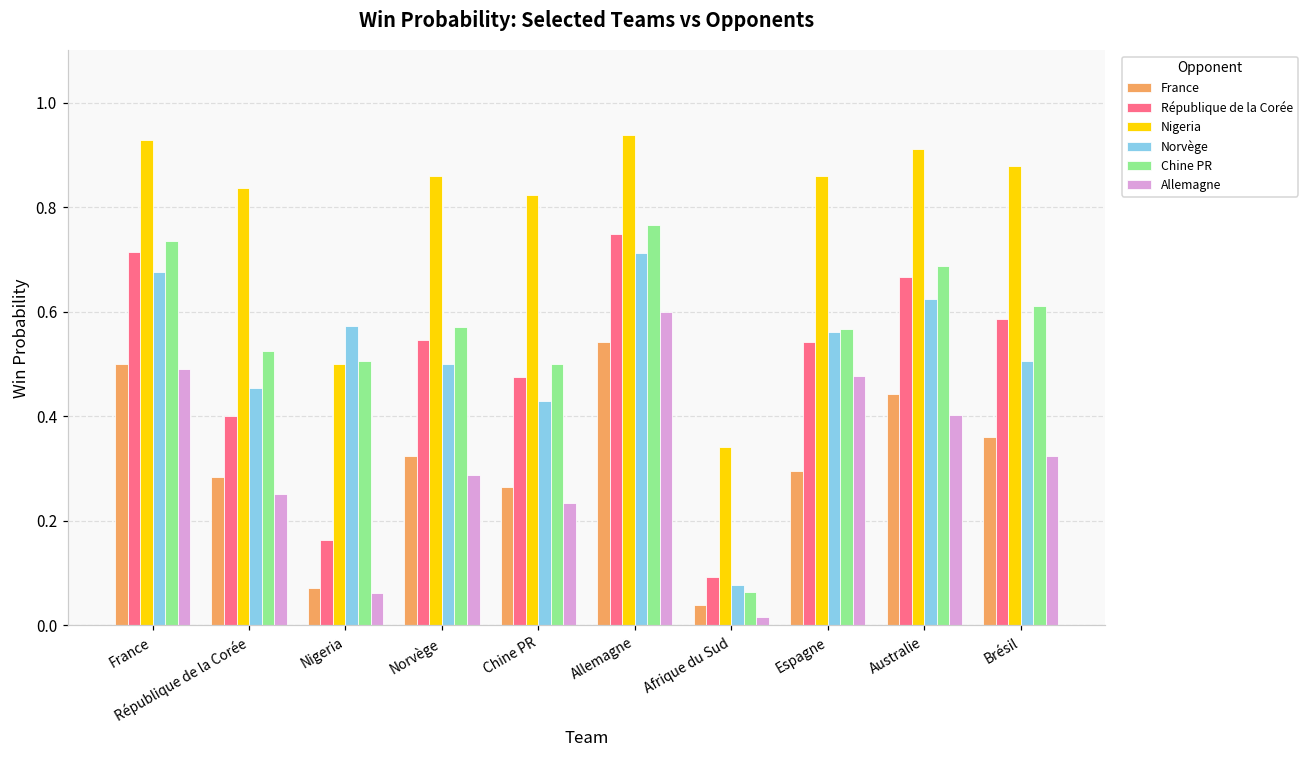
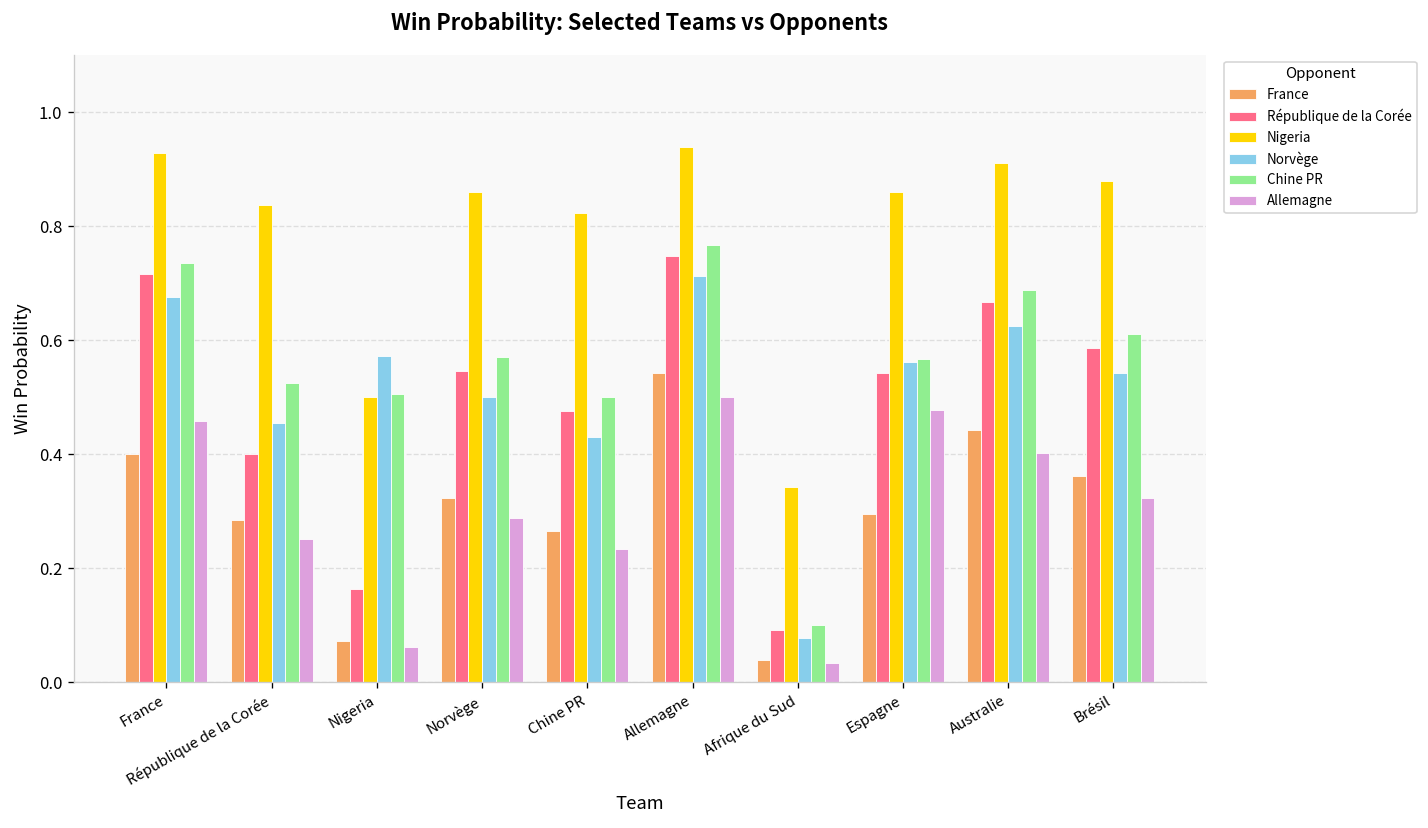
France, France: 0.5 -> 0.4
Allemagne, France: 0.49 -> 0.46
Allemagne, Allemagne: 0.6 -> 0.5
Chine PR, Afrique du Sud: 0.06 -> 0.10
Allemagne, Afrique du Sud: 0.02 -> 0.03
Norvège, Brésil: 0.51 -> 0.54
